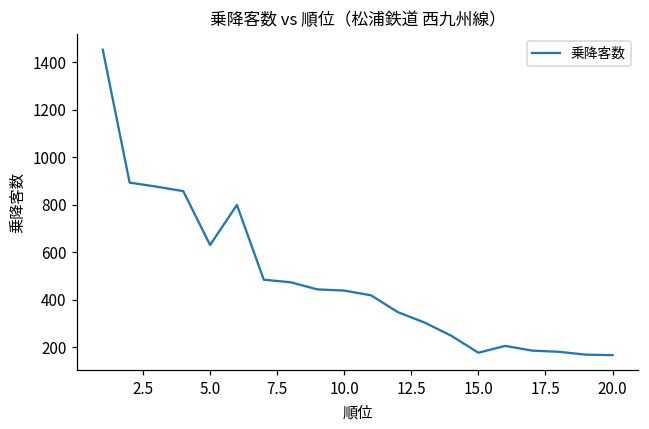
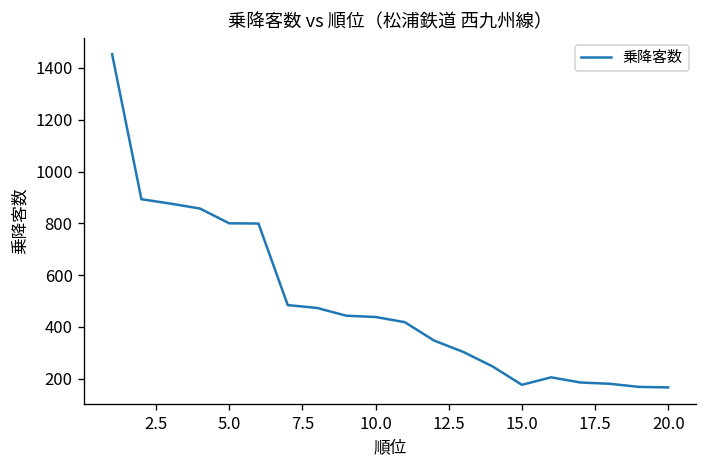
5.0: 630 -> 800
